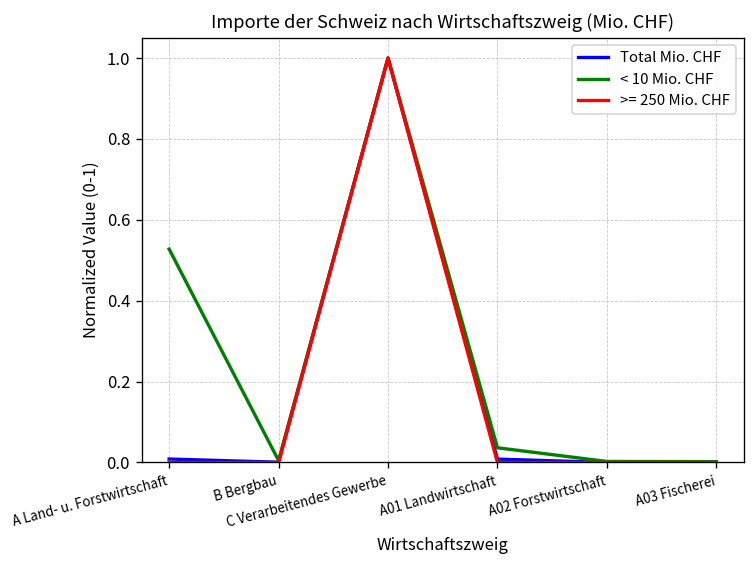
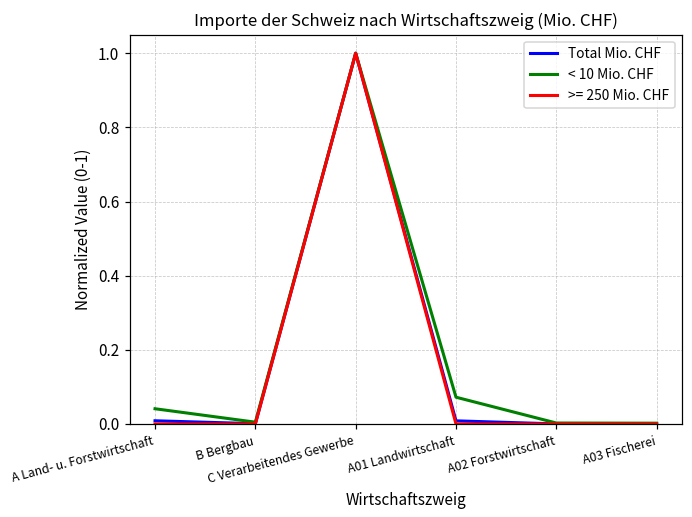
< 10 Mio. CHF, A Land- u. Forstwirtschaft: 0.53 -> 0.04
< 10 Mio. CHF, A01 Landwirtschaft: 0.04 -> 0.07
